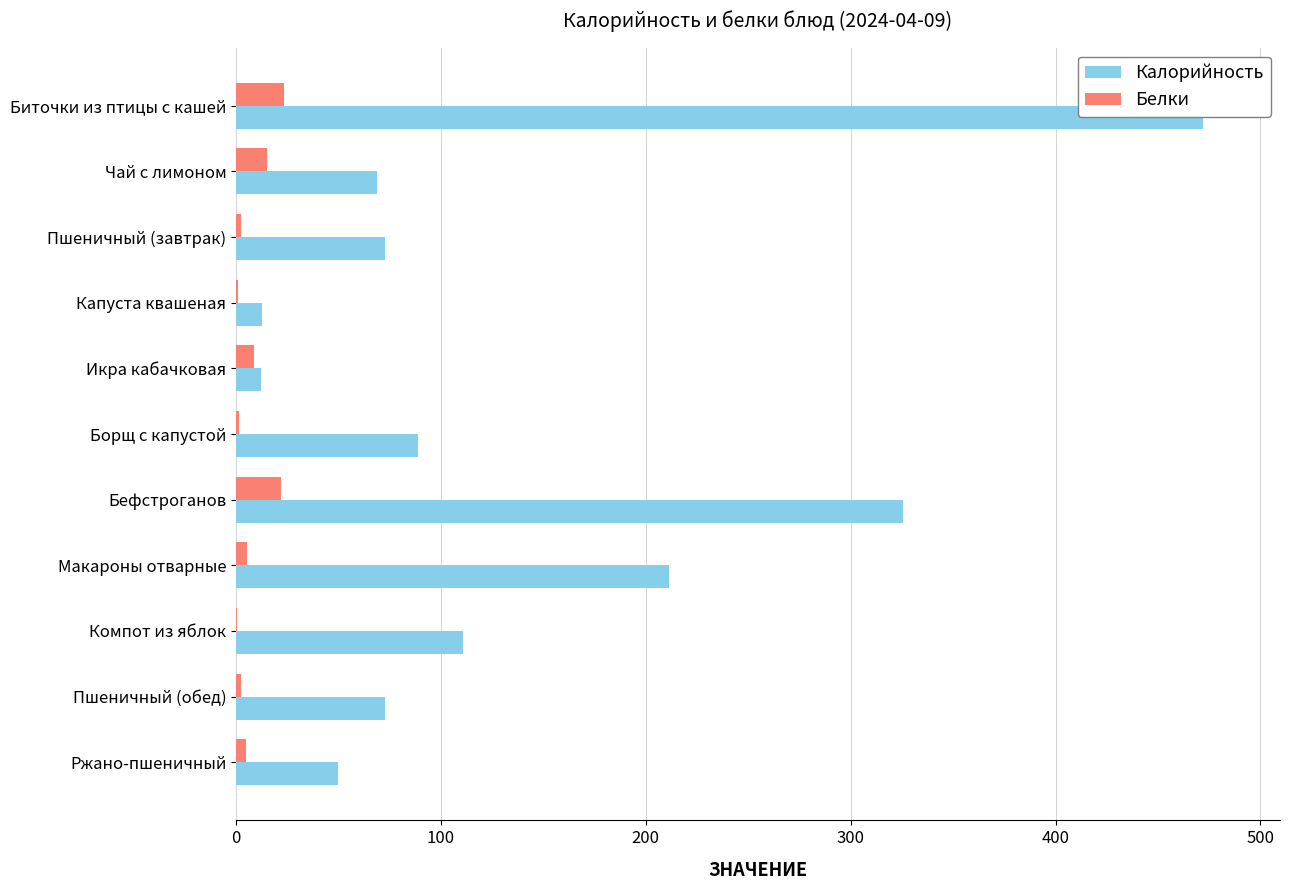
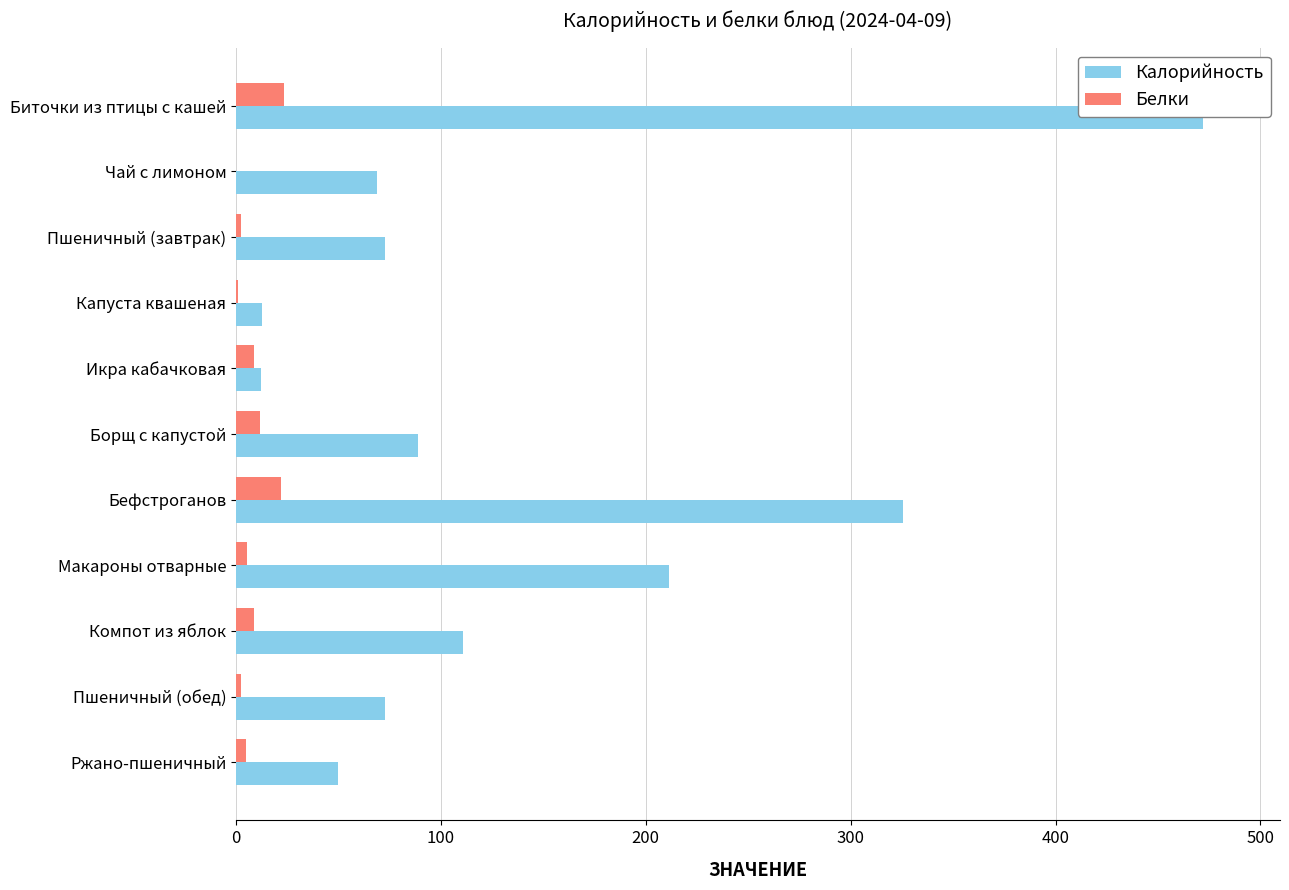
Белки, Чай с лимоном: 15 -> 0
Белки, Борщ с капустой: 2 -> 11
Белки, Компот из яблок: 0 -> 9
